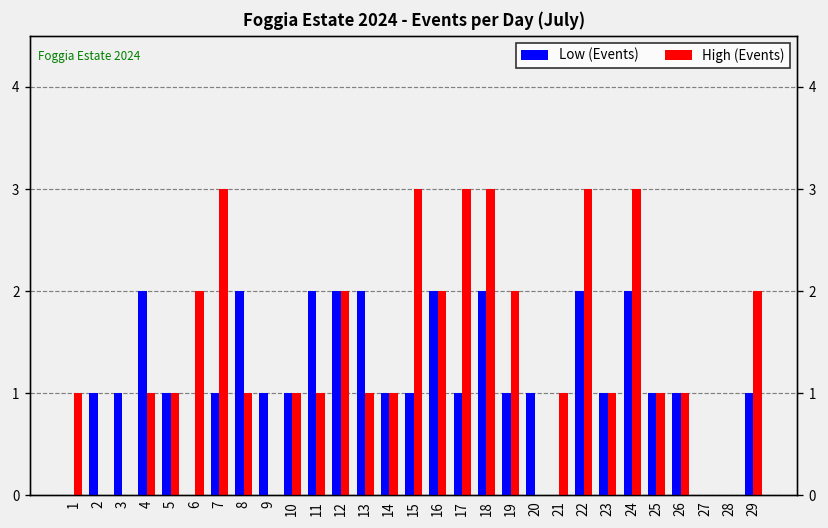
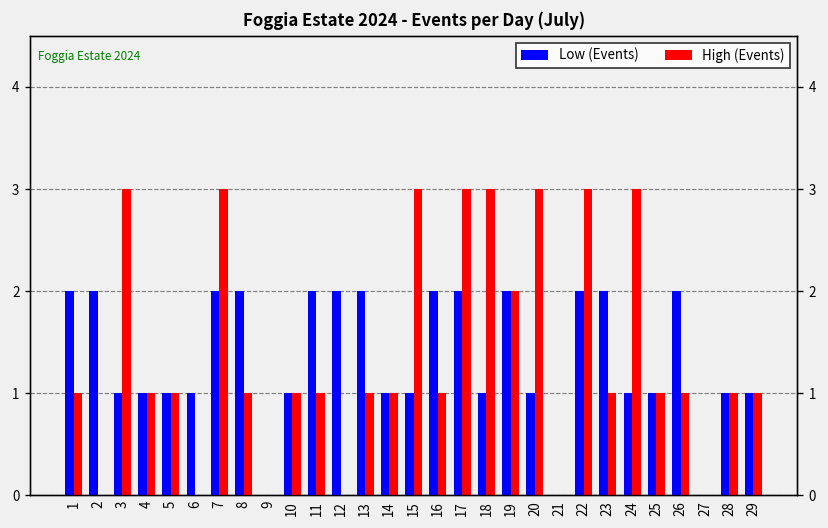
Low (Events), 1: 0 -> 2
Low (Events), 2: 1 -> 2
High (Events), 3: 0 -> 3
Low (Events), 4: 2 -> 1
Low (Events), 6: 0 -> 1
High (Events), 6: 2 -> 0
Low (Events), 7: 1 -> 2
Low (Events), 9: 1 -> 0
High (Events), 12: 2 -> 0
High (Events), 16: 2 -> 1
Low (Events), 17: 1 -> 2
Low (Events), 18: 2 -> 1
Low (Events), 19: 1 -> 2
High (Events), 20: 0 -> 3
High (Events), 21: 1 -> 0
Low (Events), 23: 1 -> 2
Low (Events), 24: 2 -> 1
Low (Events), 26: 1 -> 2
Low (Events), 28: 0 -> 1
High (Events), 28: 0 -> 1
High (Events), 29: 2 -> 1
